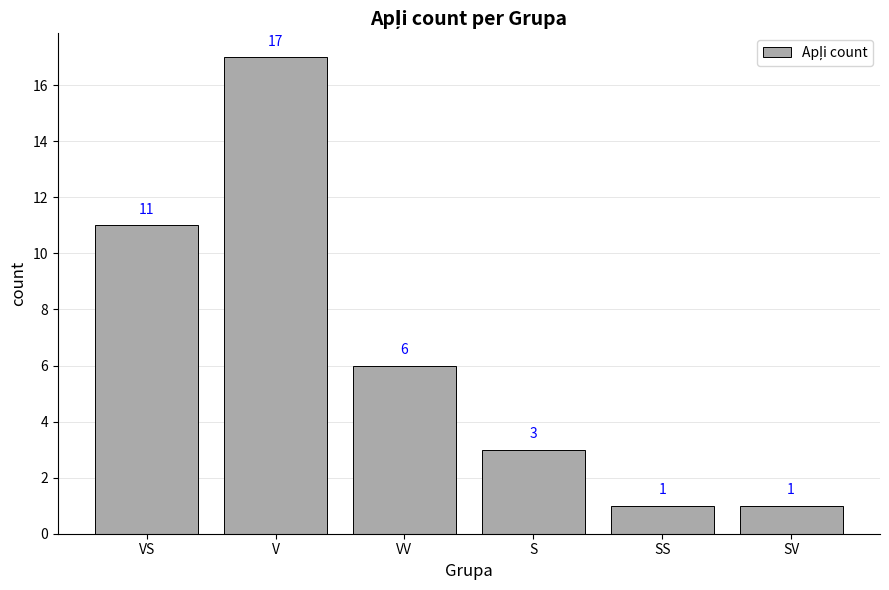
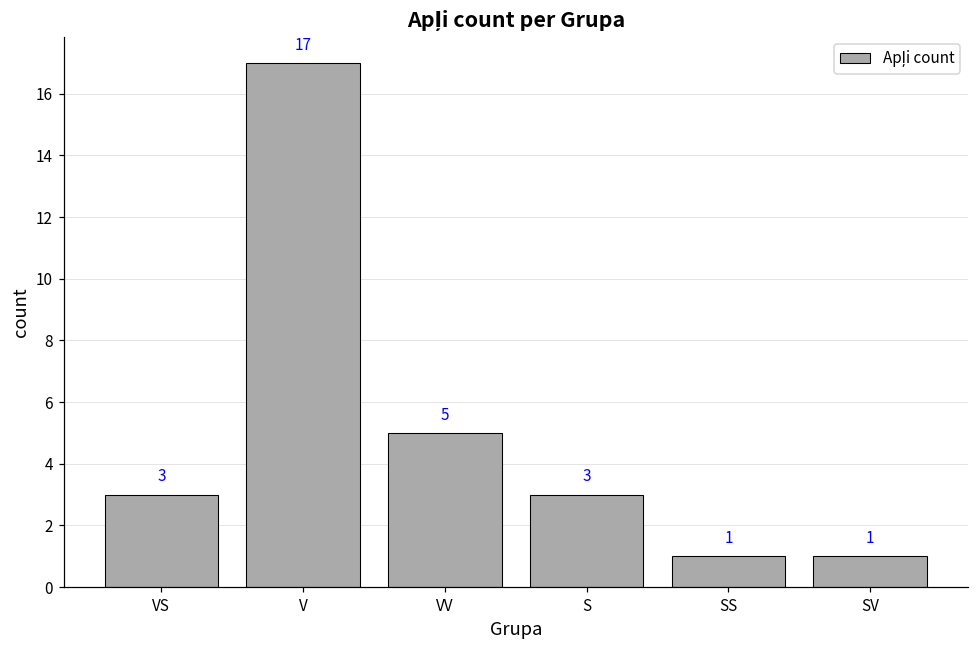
VS: 11 -> 3
VV: 6 -> 5
